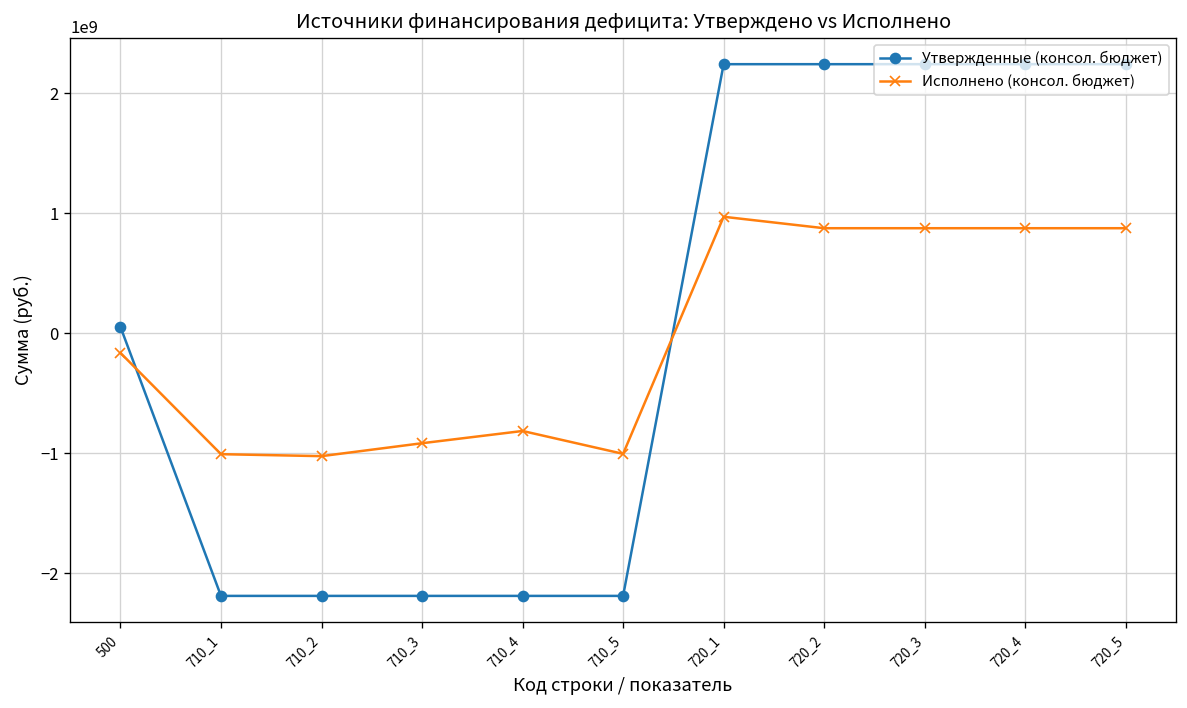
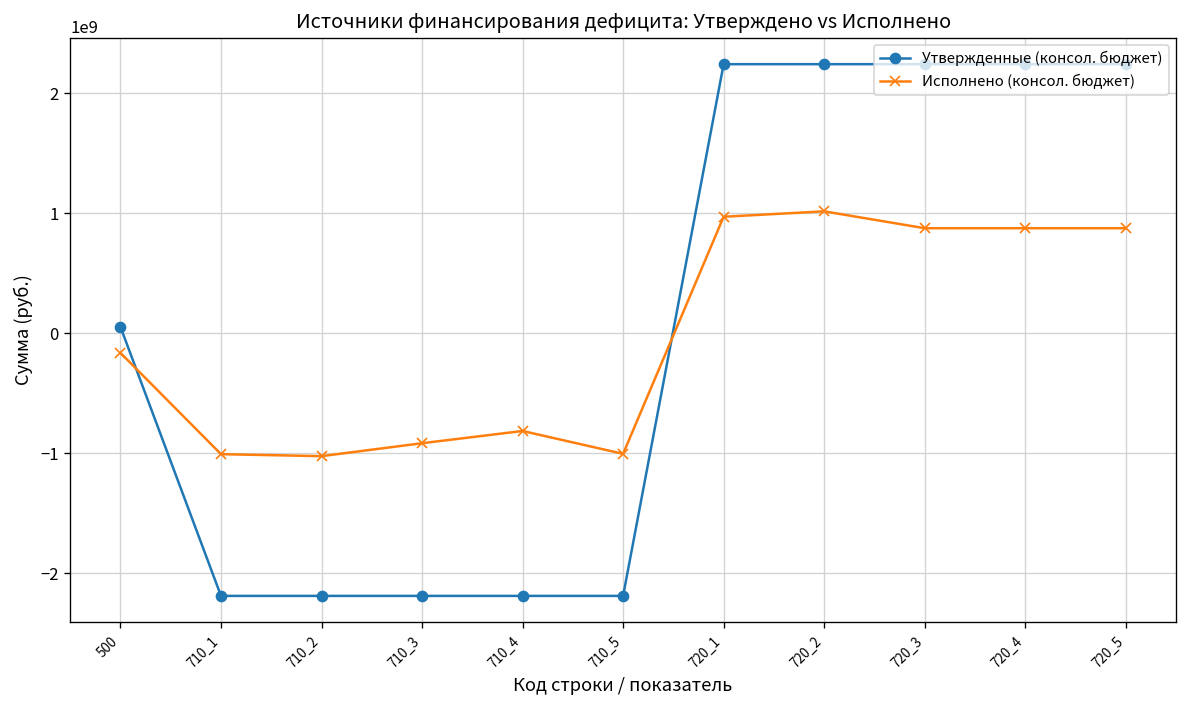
Исполнено (консол. бюджет), 720_2: 900000000 -> 1000000000
